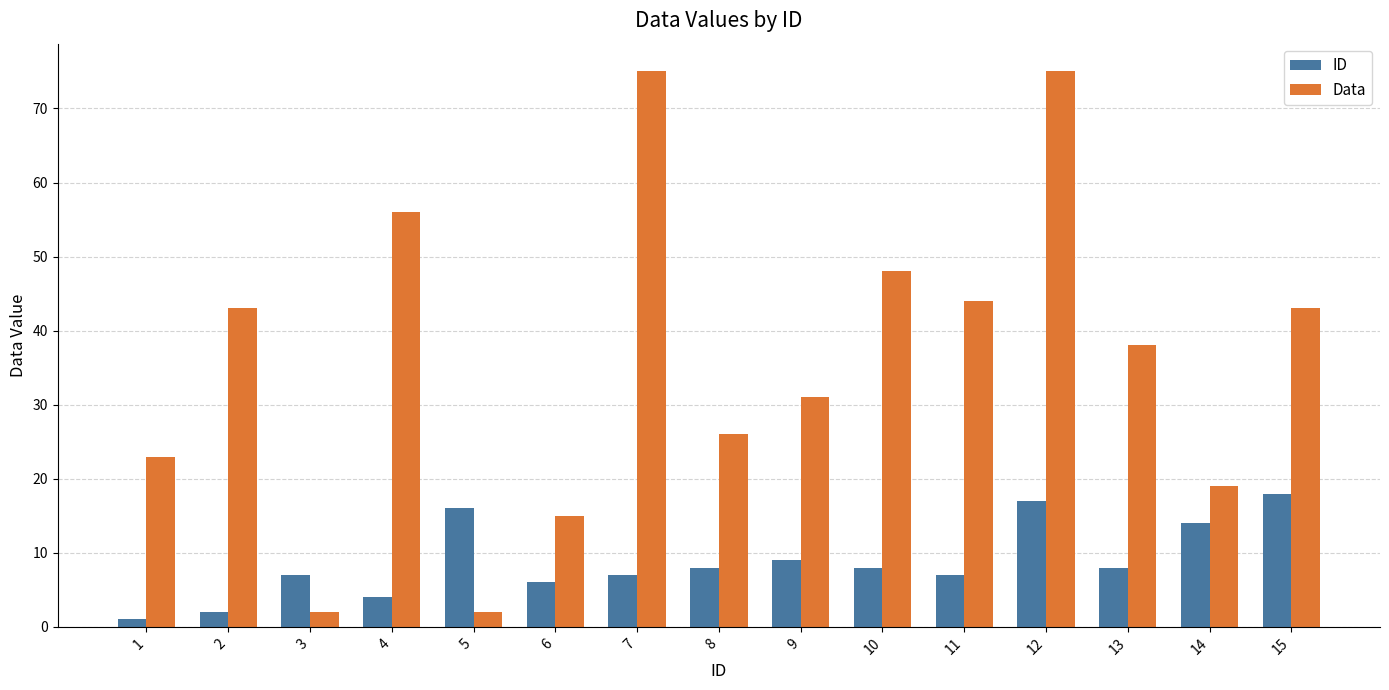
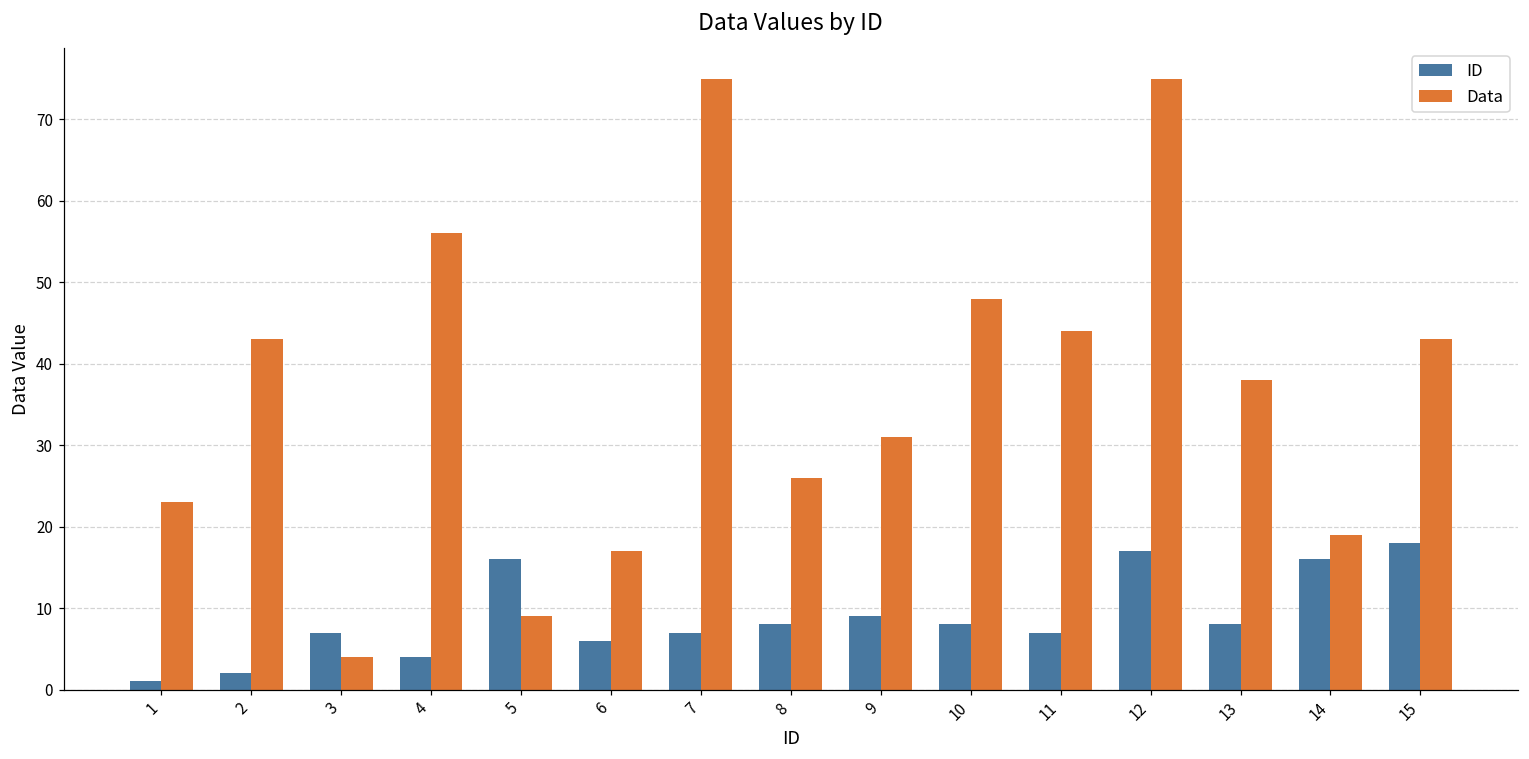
Data, 3: 2 -> 4
Data, 5: 2 -> 9
Data, 6: 15 -> 17
ID, 14: 14 -> 16
